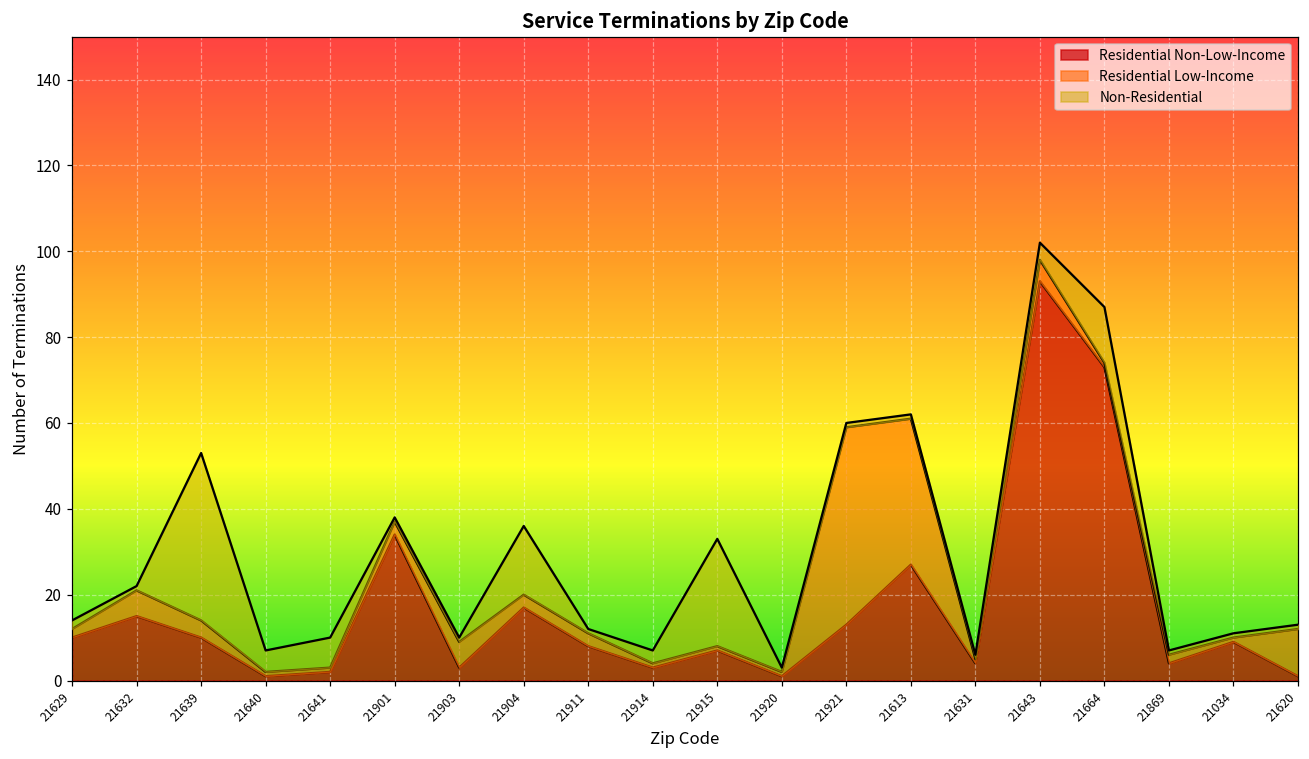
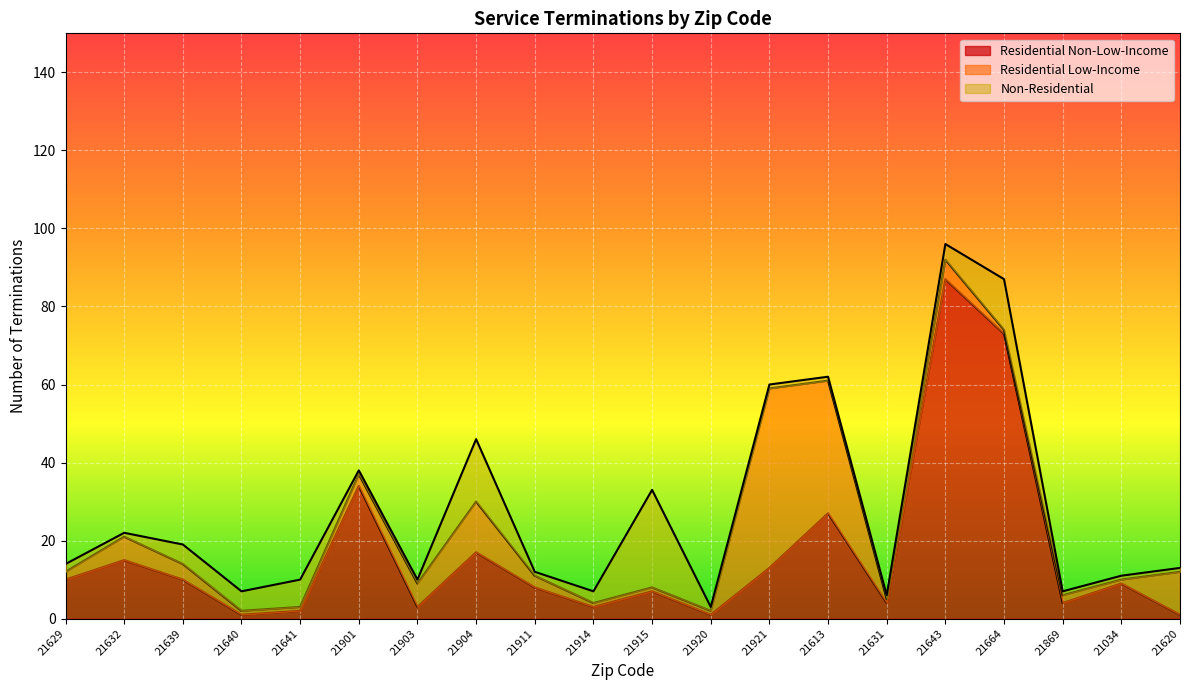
Non-Residential, 21639: 39 -> 5
Residential Low-Income, 21904: 3 -> 13
Residential Non-Low-Income, 21643: 93 -> 87
